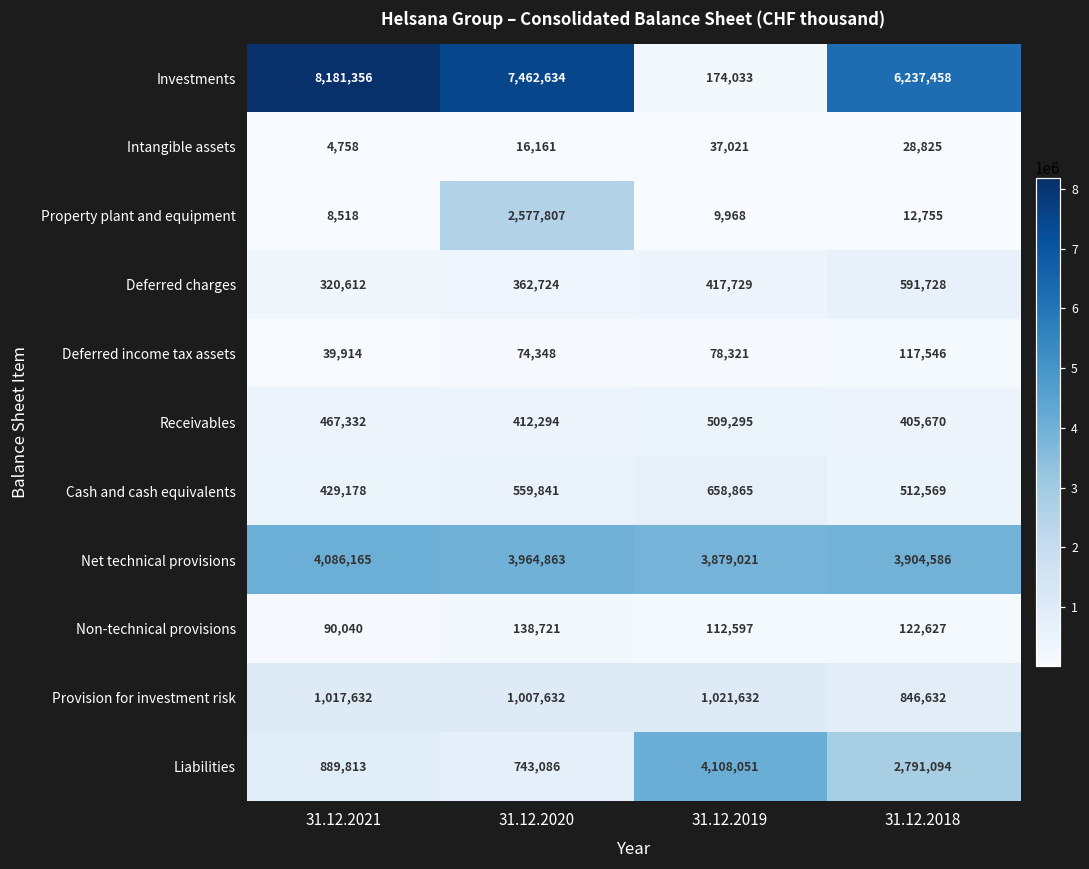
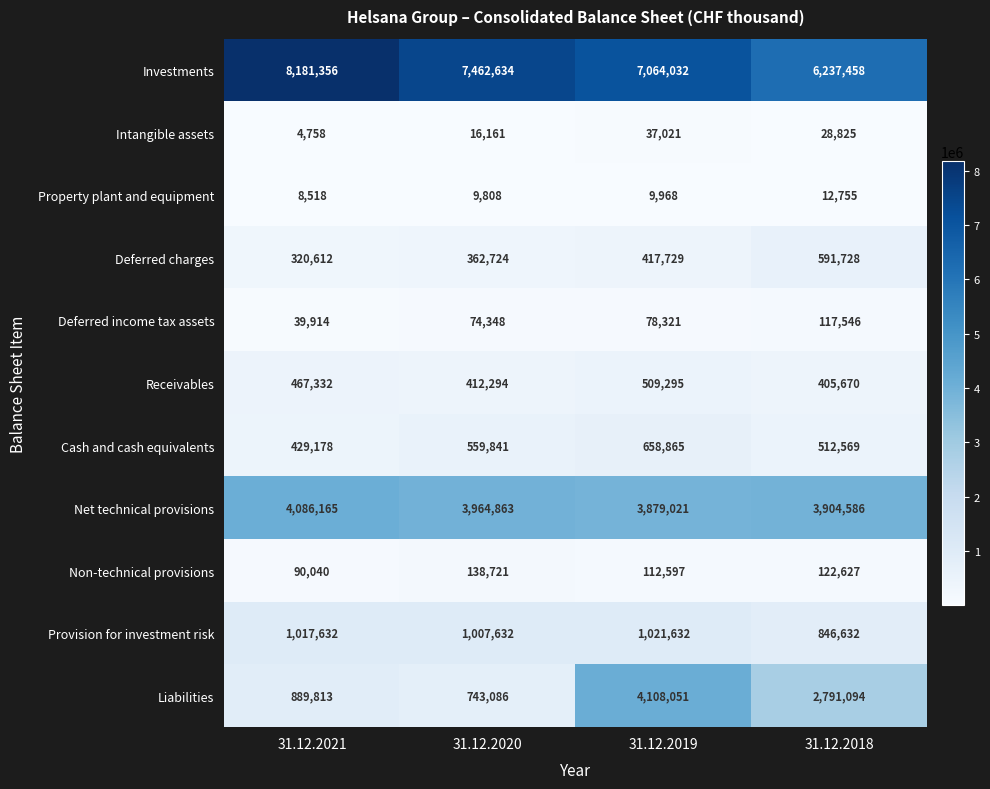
Investments, 31.12.2019: 174,033 -> 7,064,032
Property plant and equipment, 31.12.2020: 2,577,807 -> 9,808
